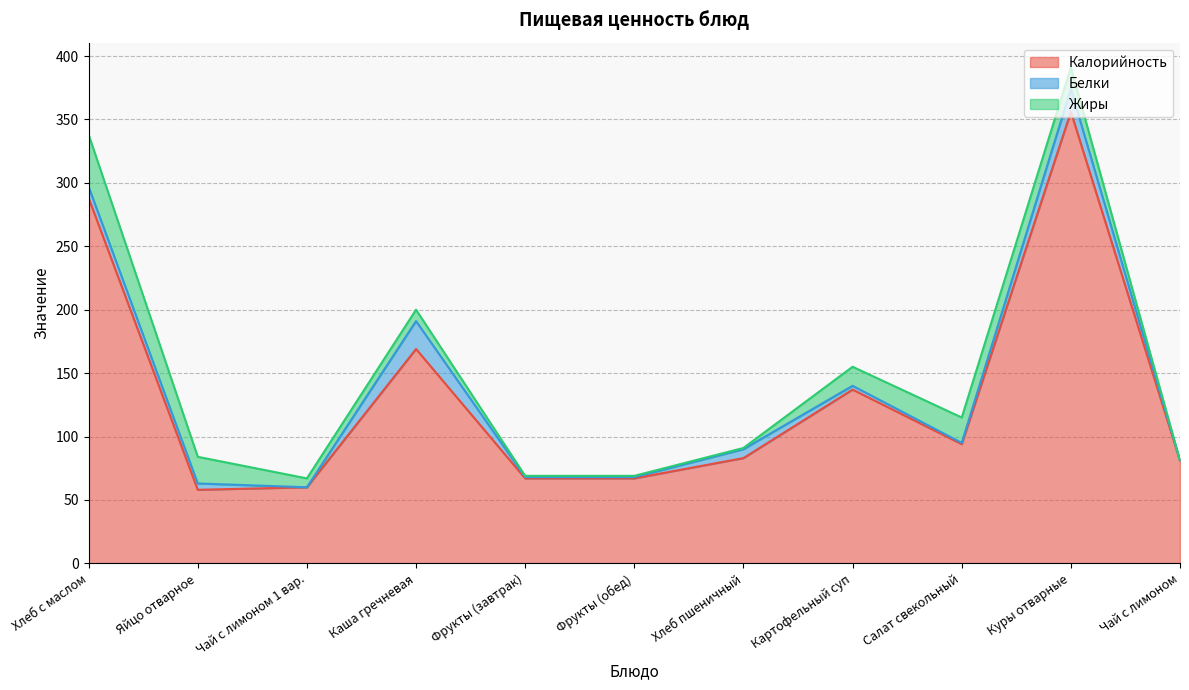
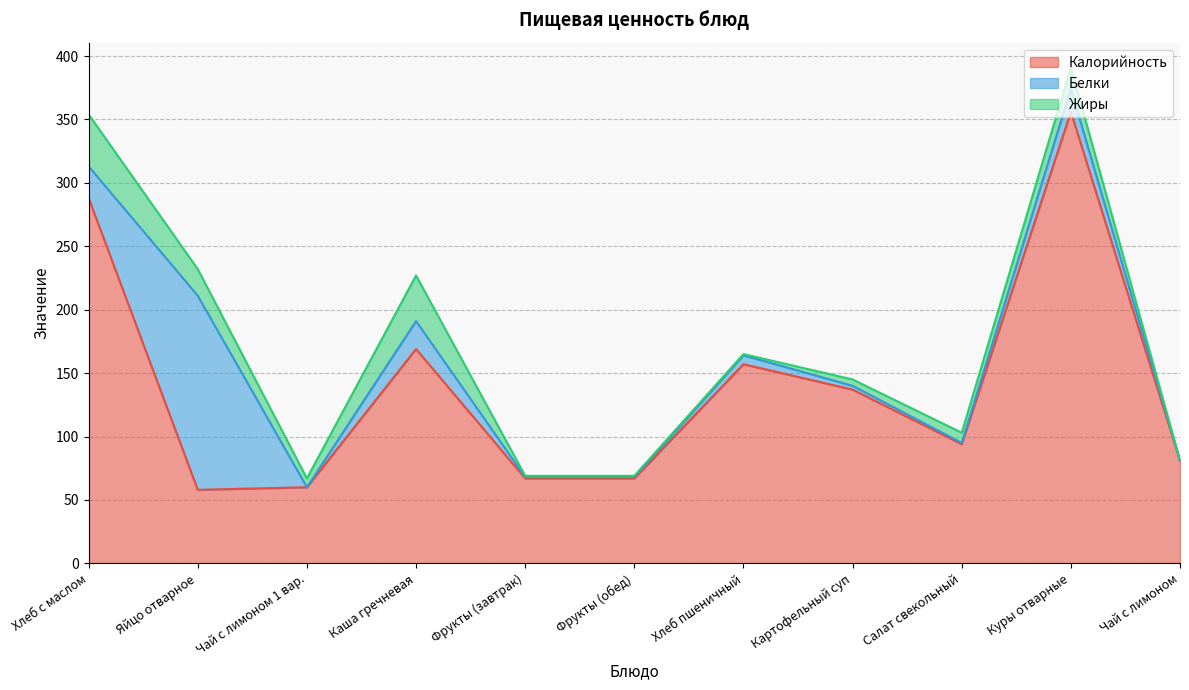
Белки, Хлеб с маслом: 9 -> 25
Белки, Яйцо отварное: 5 -> 153
Жиры, Каша гречневая: 9 -> 36
Калорийность, Хлеб пшеничный: 83 -> 157
Жиры, Картофельный суп: 15 -> 5
Жиры, Салат свекольный: 20 -> 8
